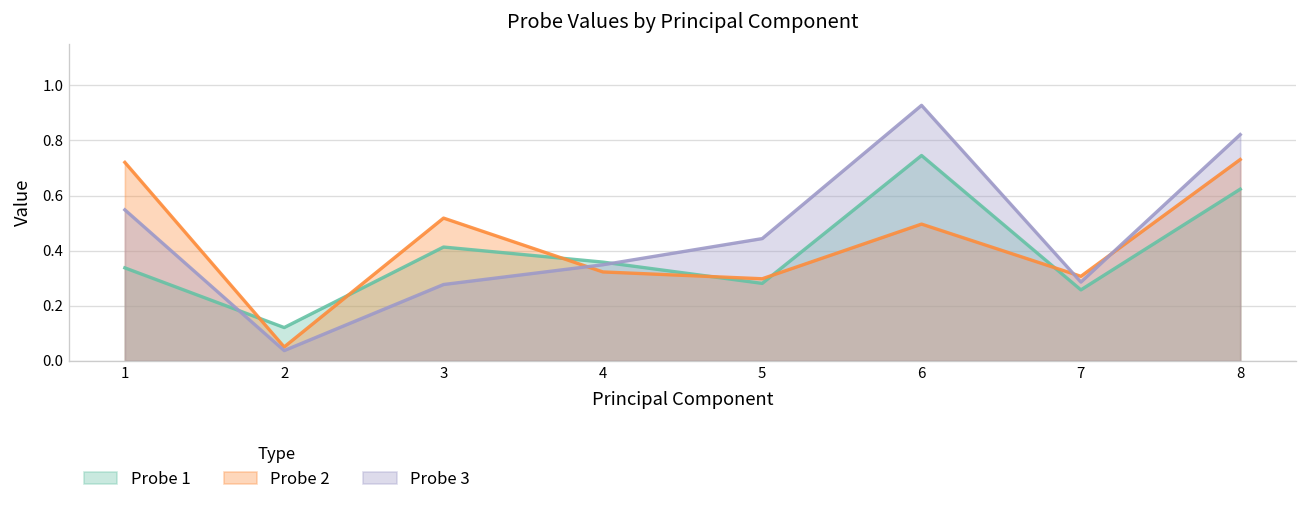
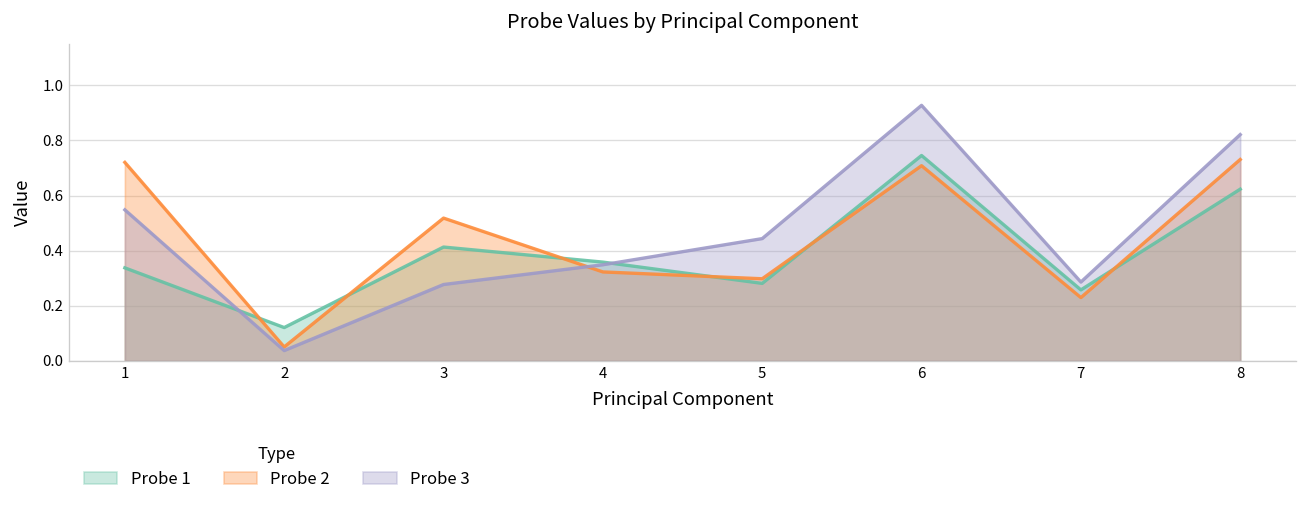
Probe 2, 6: 0.50 -> 0.71
Probe 2, 7: 0.31 -> 0.23
